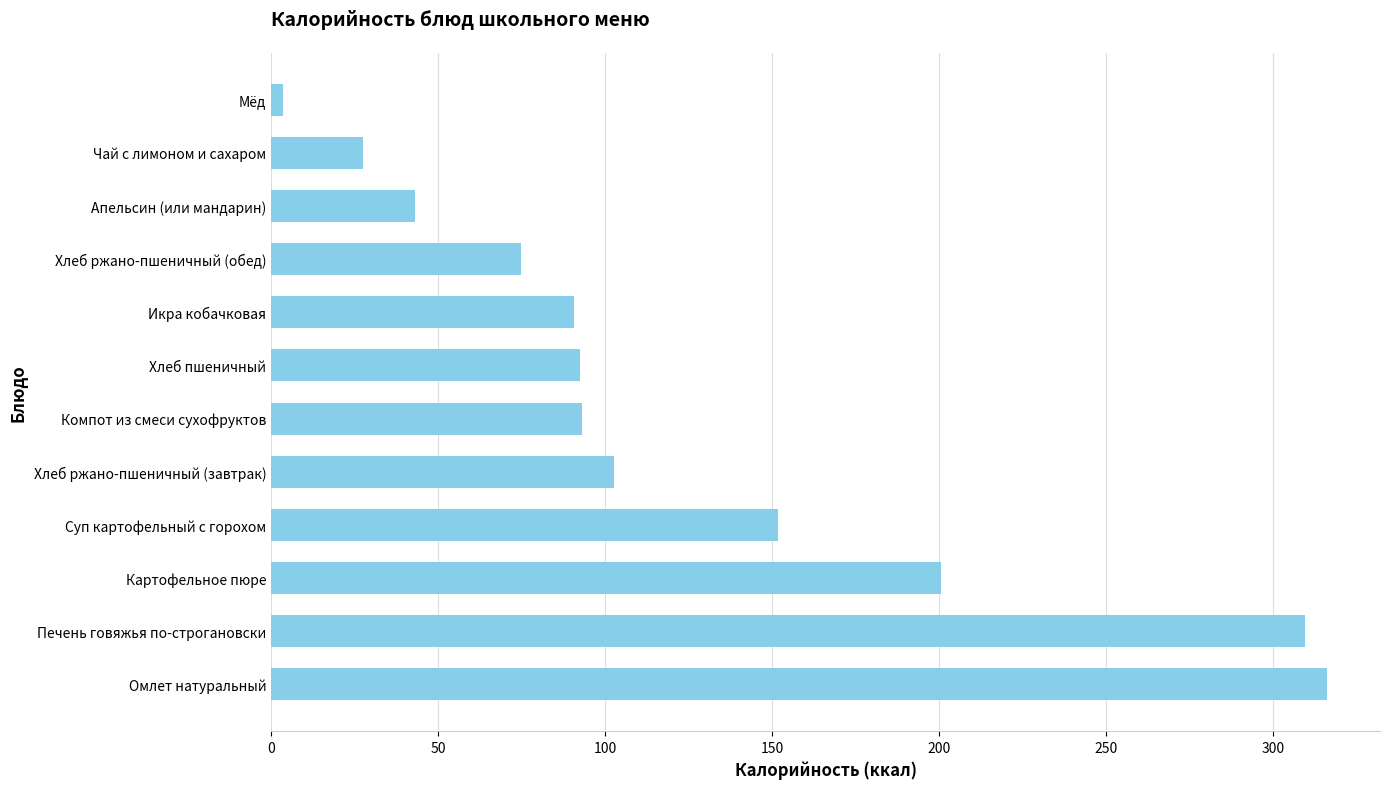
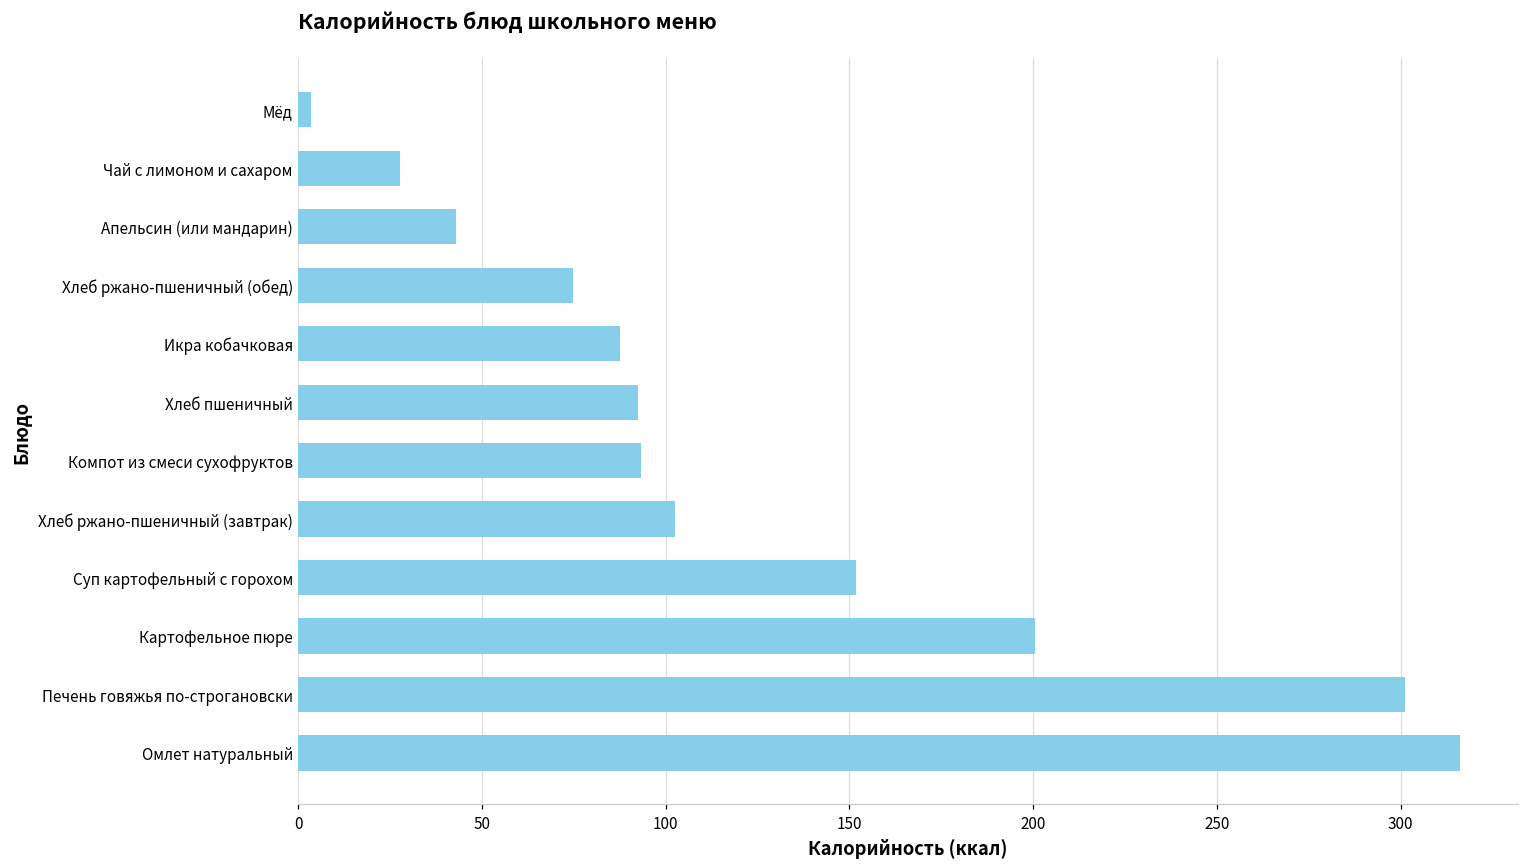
Икра кобачковая: 91 -> 88
Печень говяжья по-строгановски: 309 -> 301
